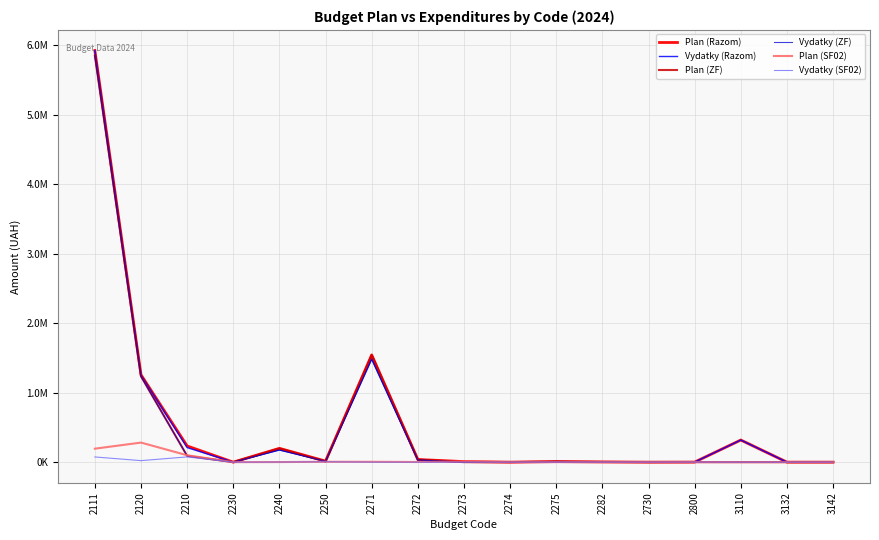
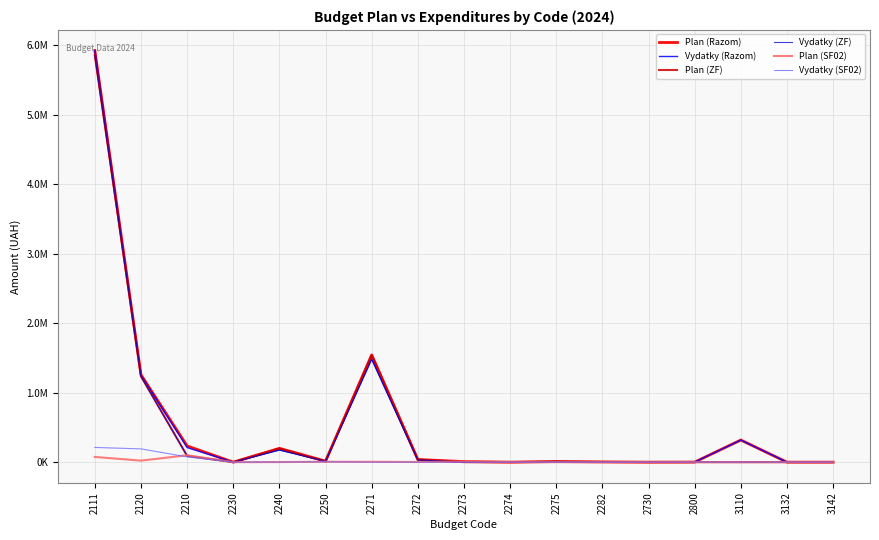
Plan (SF02), 2111: 200000 -> 100000
Vydatky (SF02), 2111: 100000 -> 200000
Plan (SF02), 2120: 300000 -> 0
Vydatky (SF02), 2120: 0 -> 200000
